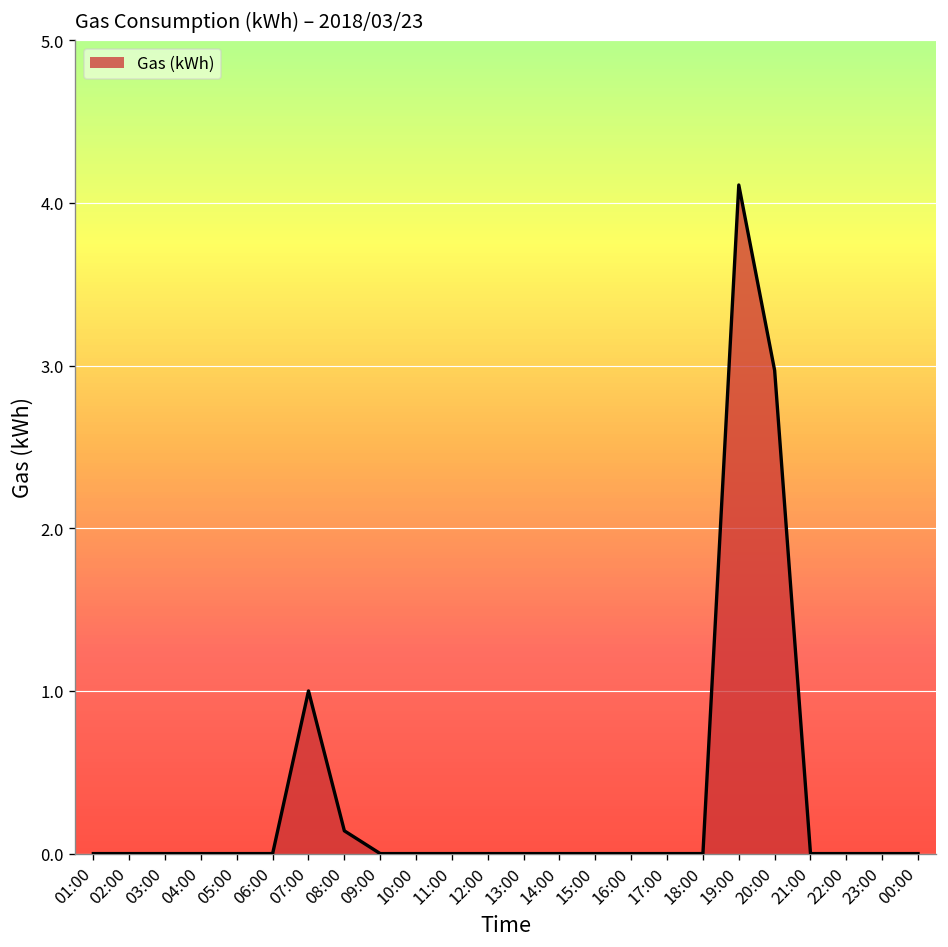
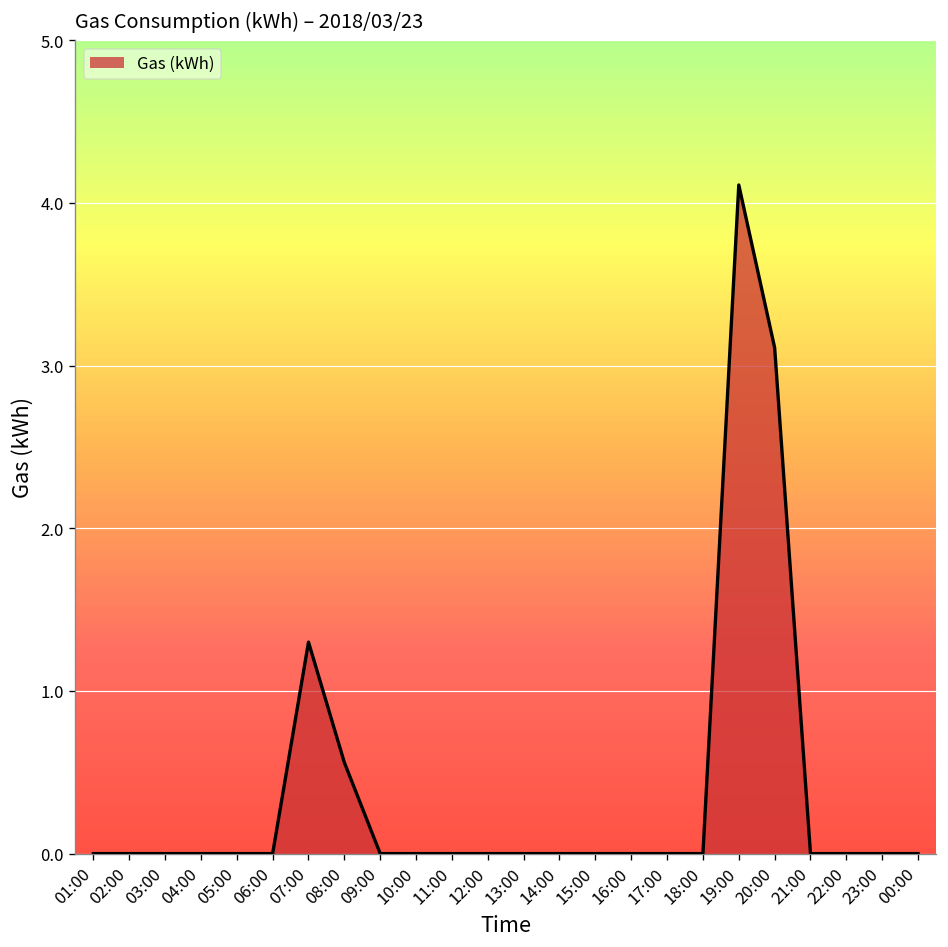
07:00: 1.0 -> 1.3
08:00: 0.14 -> 0.56
20:00: 2.97 -> 3.11
